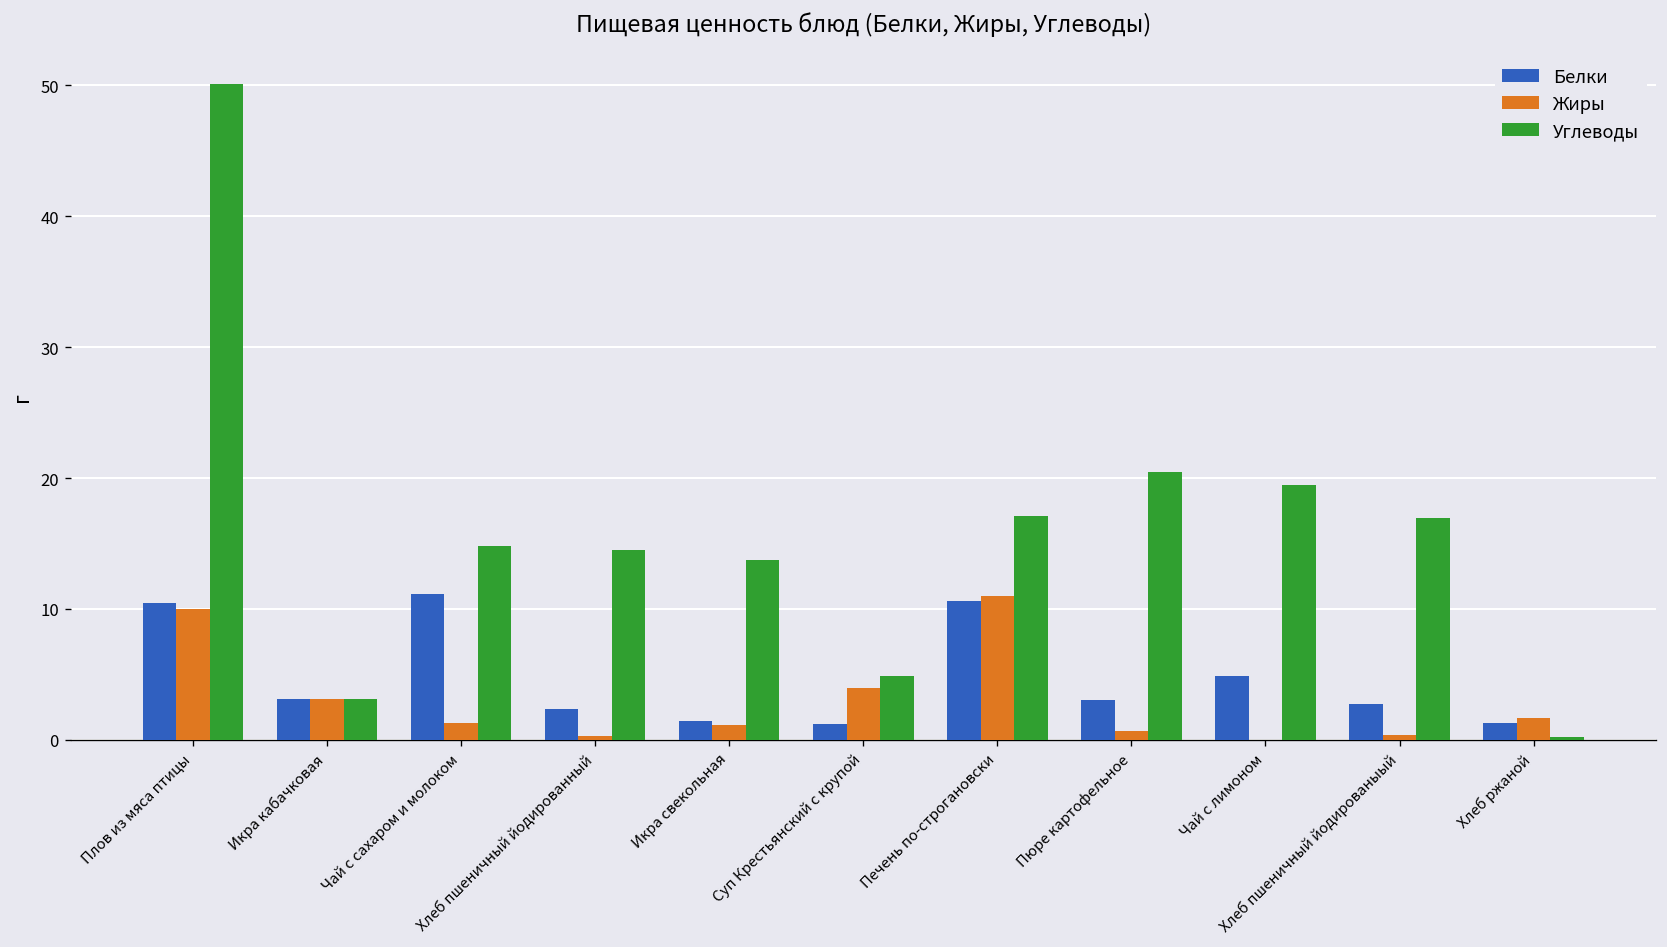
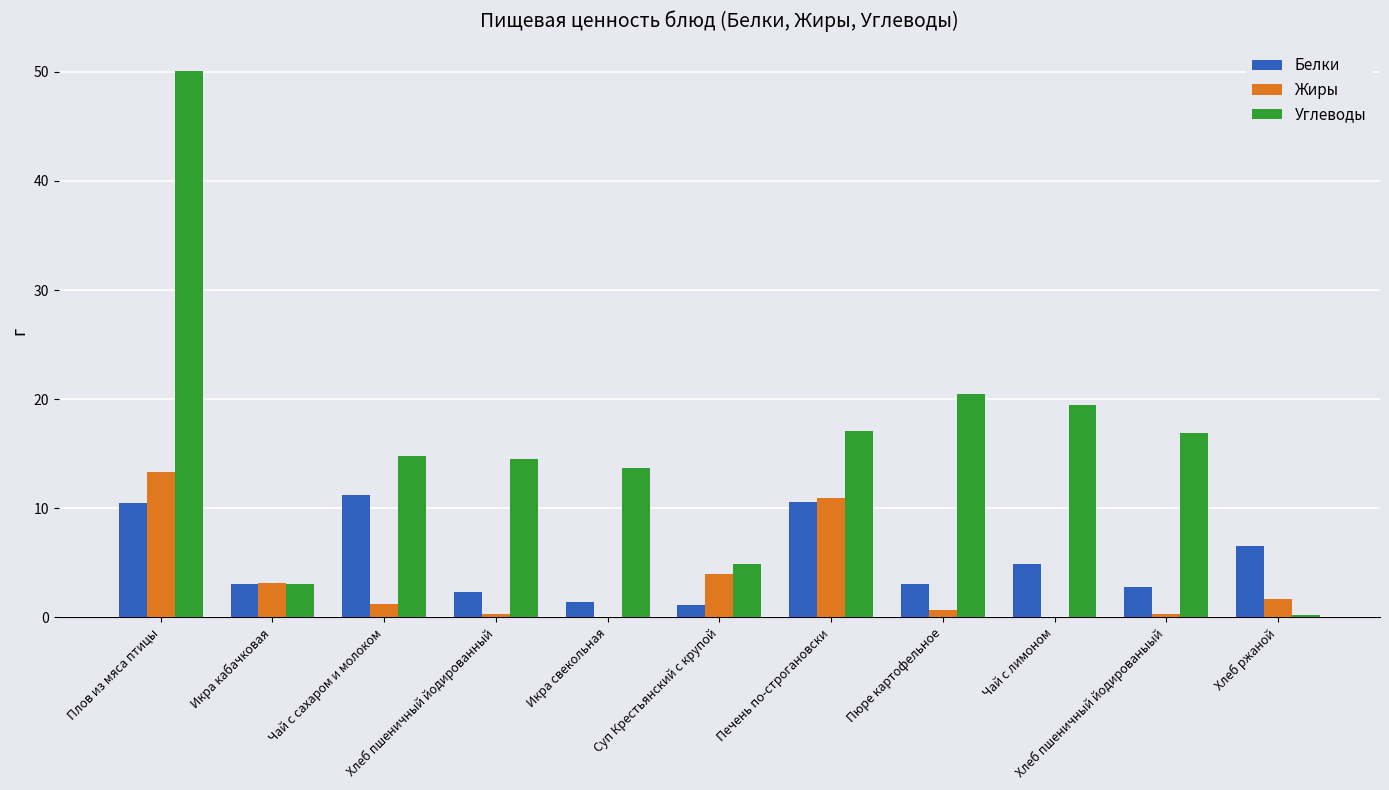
Жиры, Плов из мяса птицы: 10.0 -> 13.3
Жиры, Икра свекольная: 1.2 -> 0.1
Белки, Хлеб ржаной: 1.3 -> 6.5
